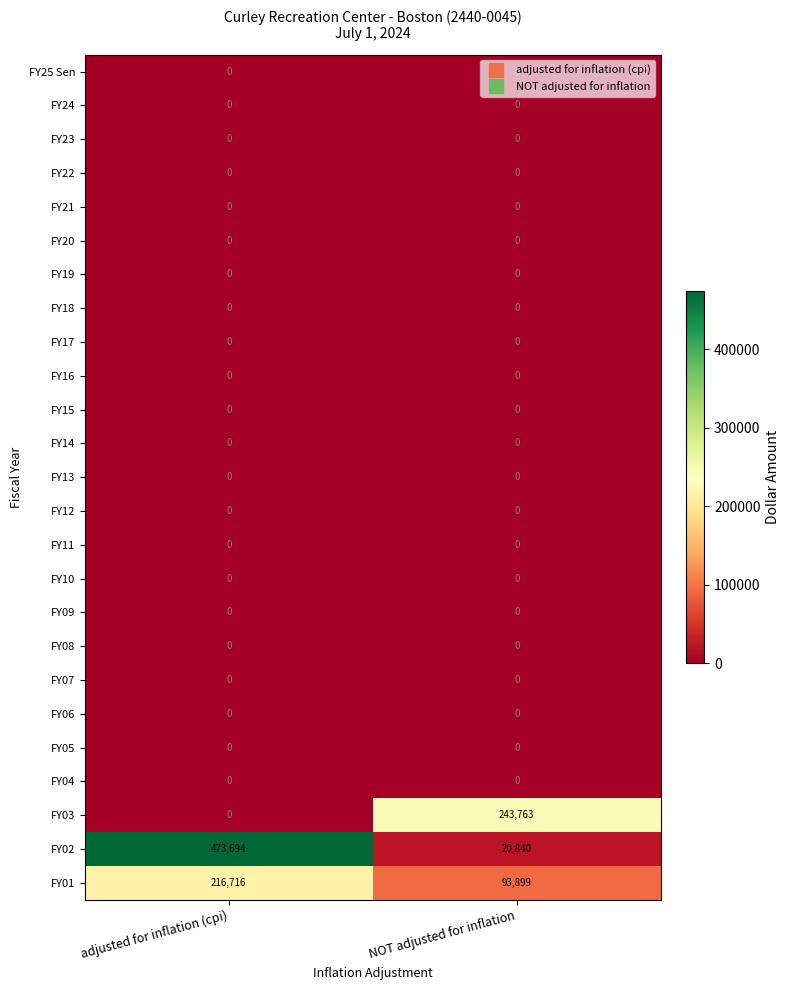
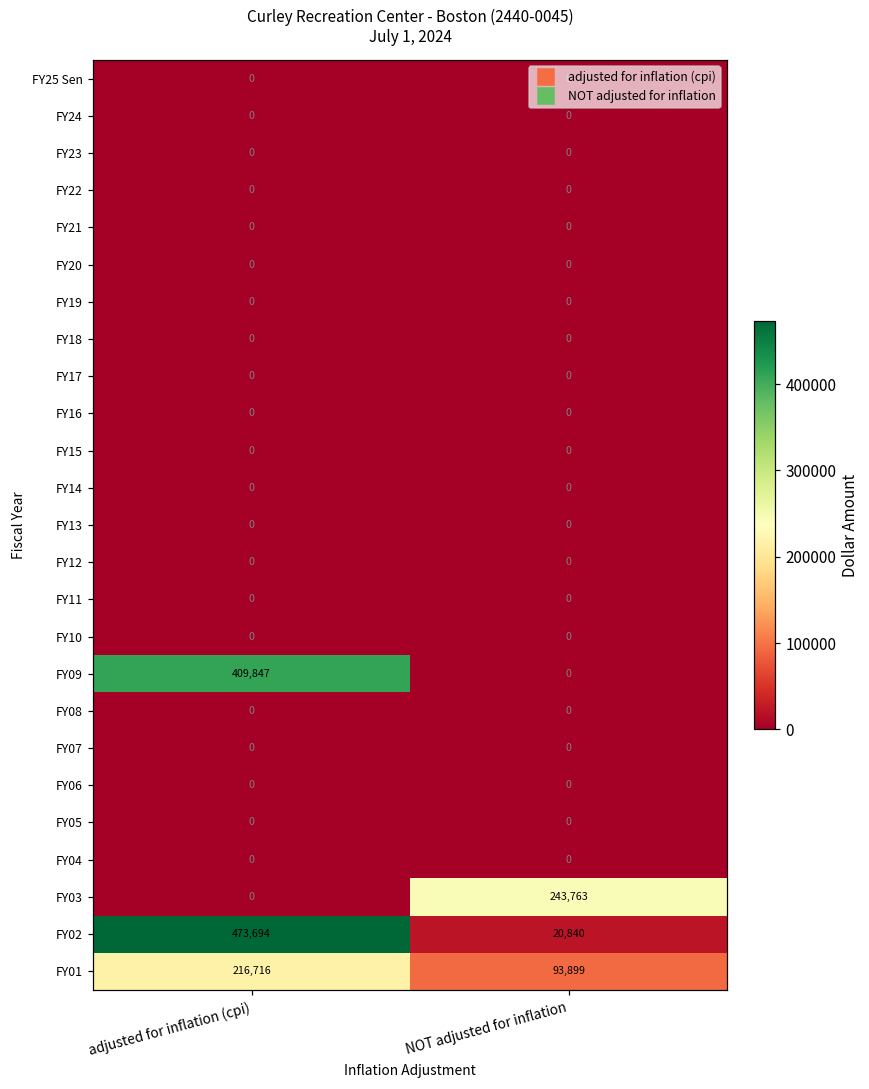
FY09, adjusted for inflation (cpi): 0 -> 409,847
